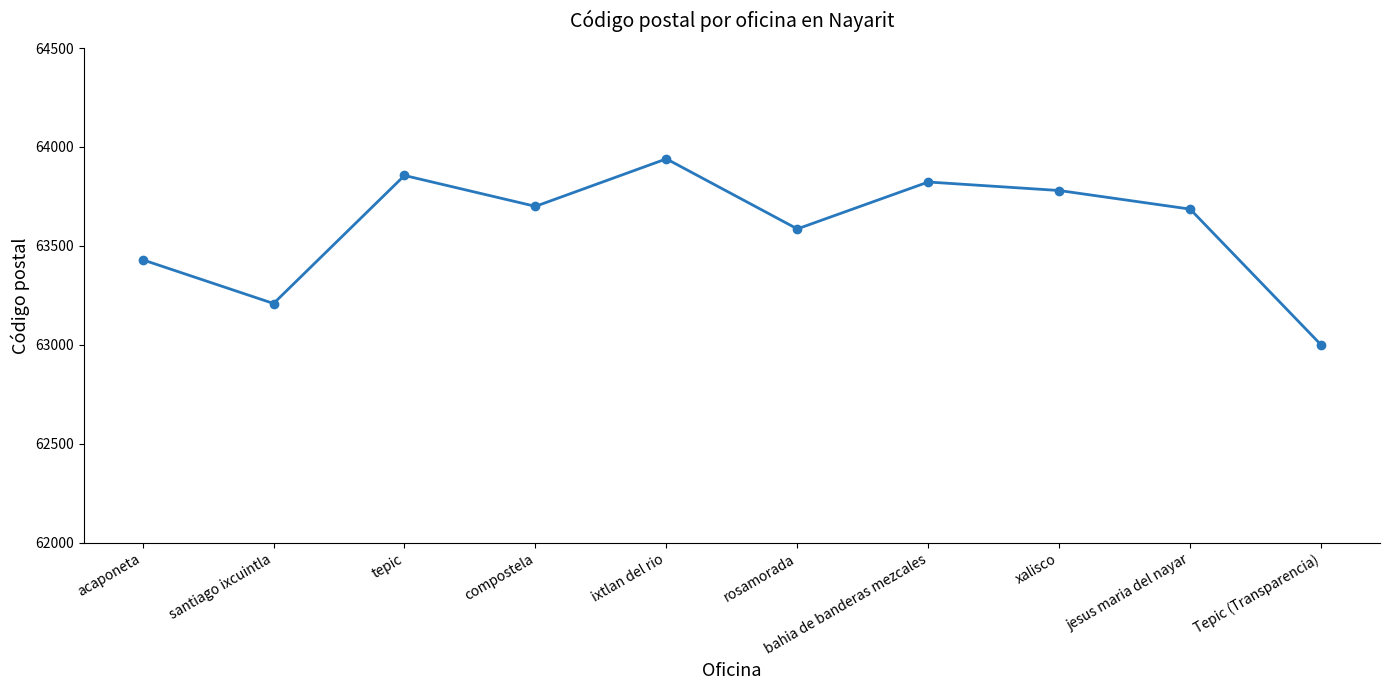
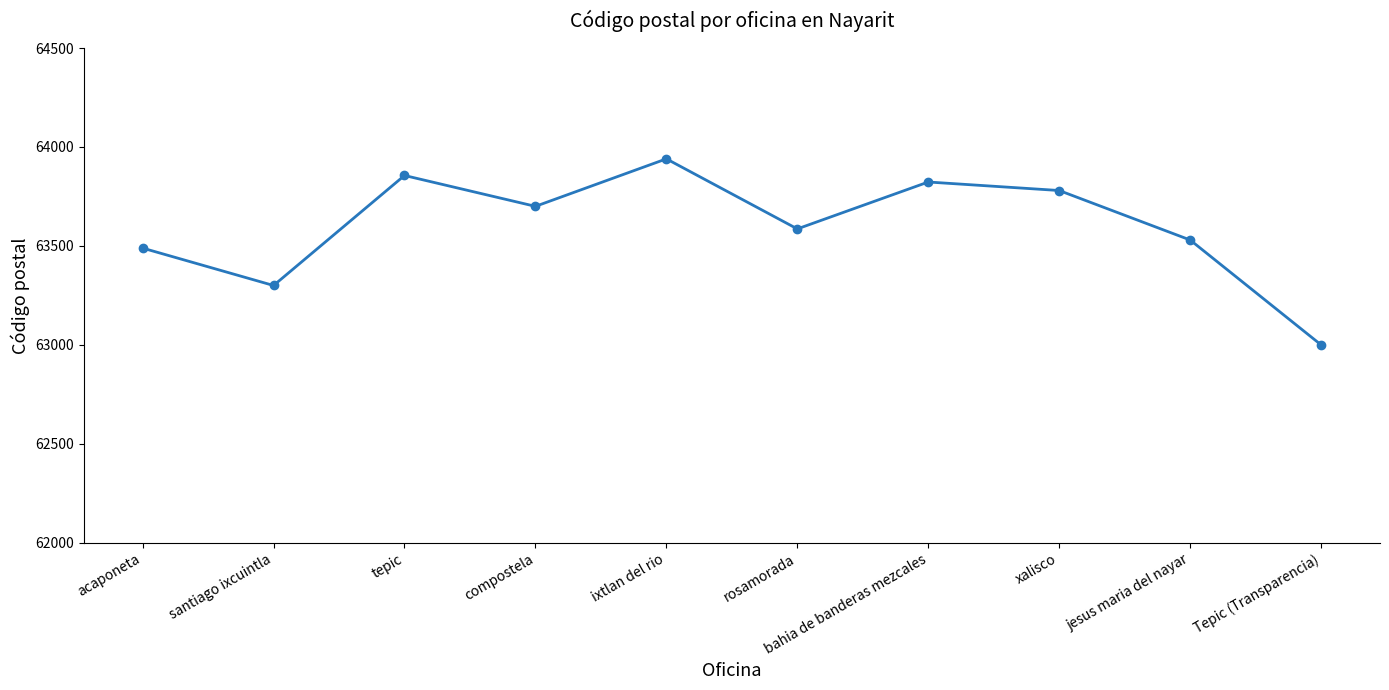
acaponeta: 63430 -> 63490
santiago ixcuintla: 63210 -> 63300
jesus maria del nayar: 63690 -> 63530
